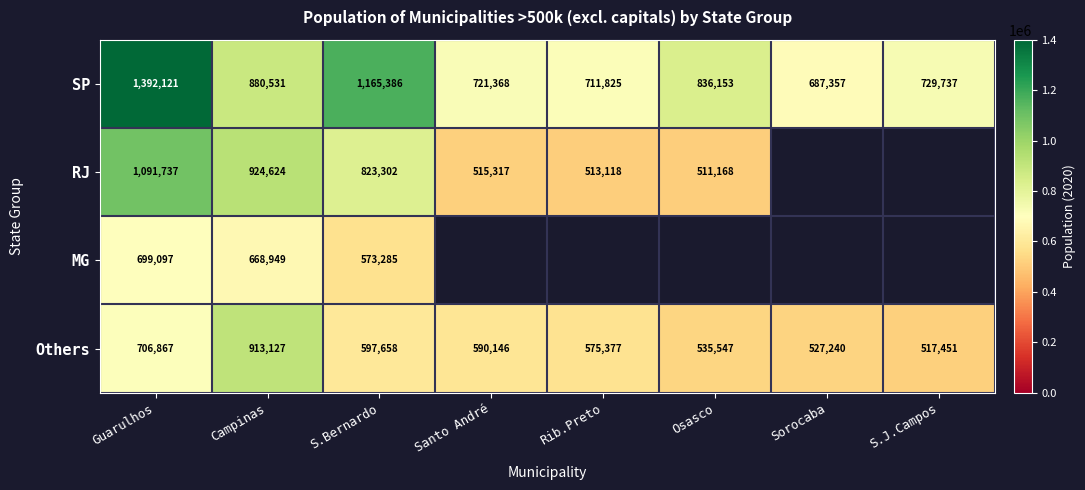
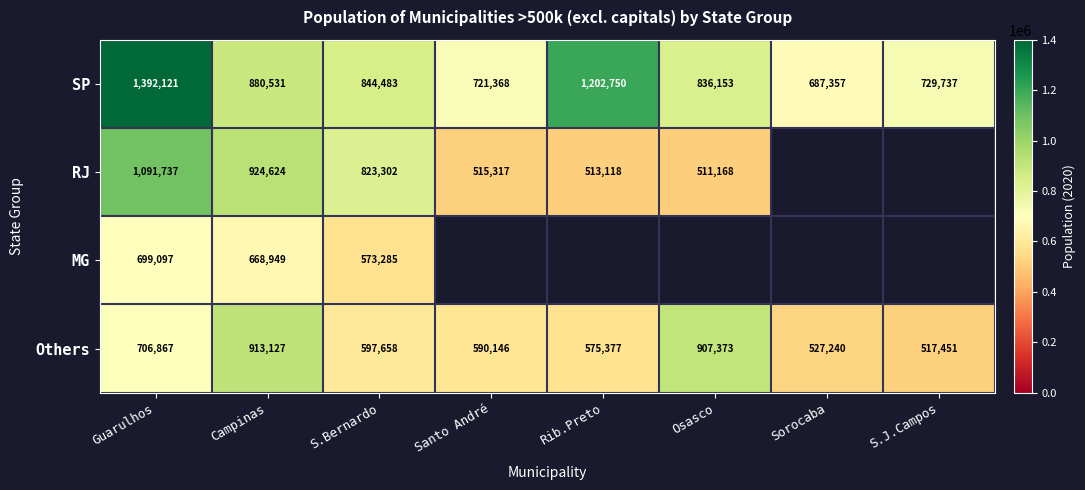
SP, S.Bernardo: 1,165,386 -> 844,483
SP, Rib.Preto: 711,825 -> 1,202,750
Others, Osasco: 535,547 -> 907,373
